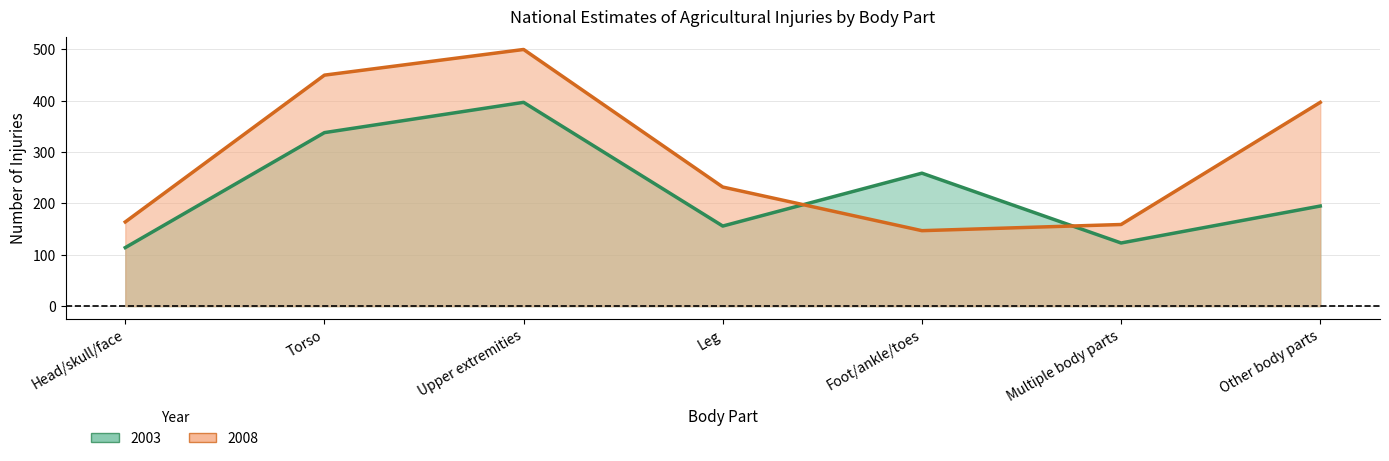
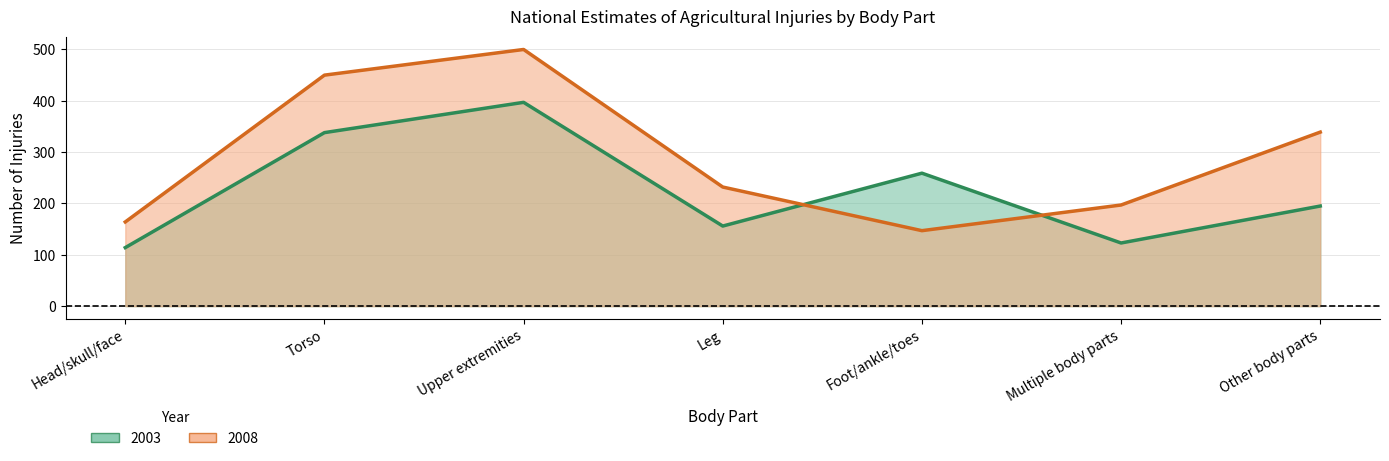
2008, Multiple body parts: 160 -> 200
2008, Other body parts: 400 -> 340
